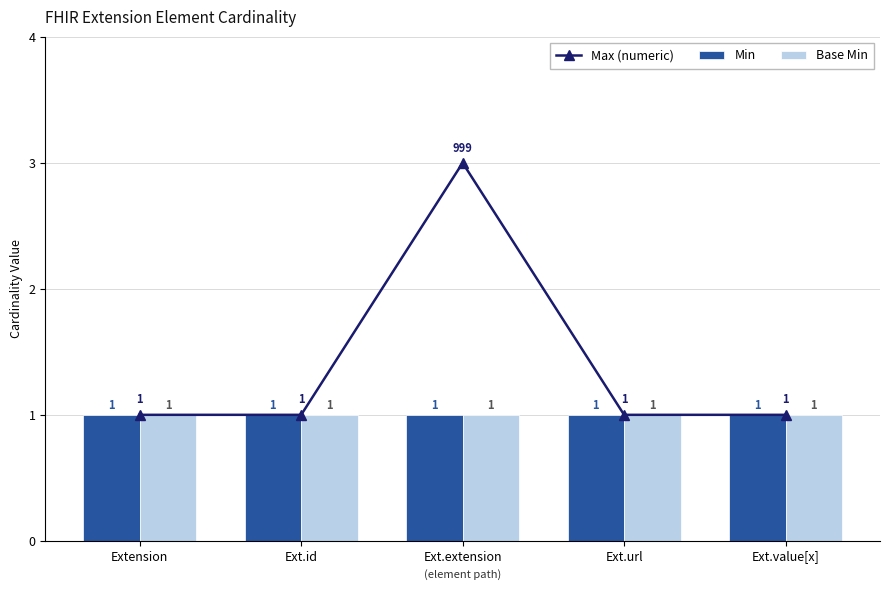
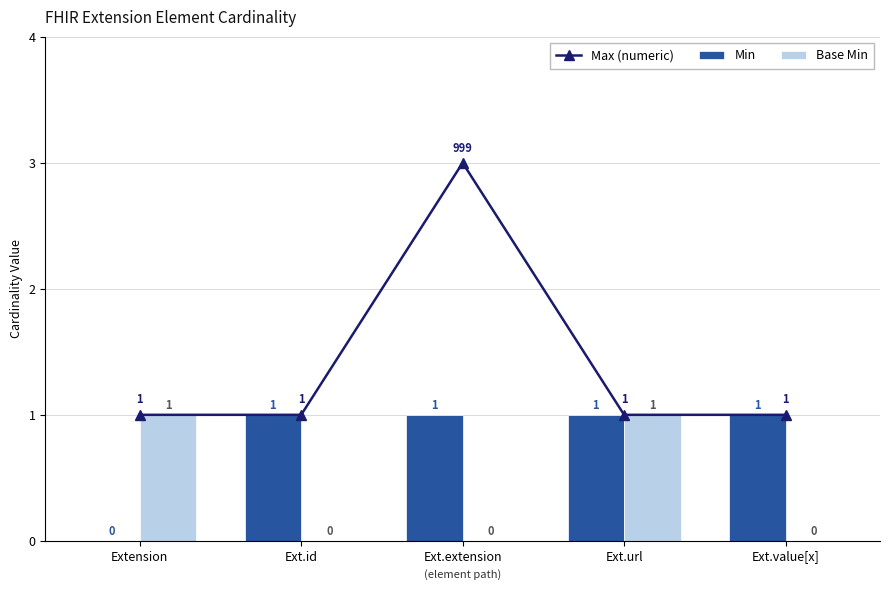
Min, Extension: 1 -> 0
Base Min, Ext.id: 1 -> 0
Base Min, Ext.extension: 1 -> 0
Base Min, Ext.value[x]: 1 -> 0
